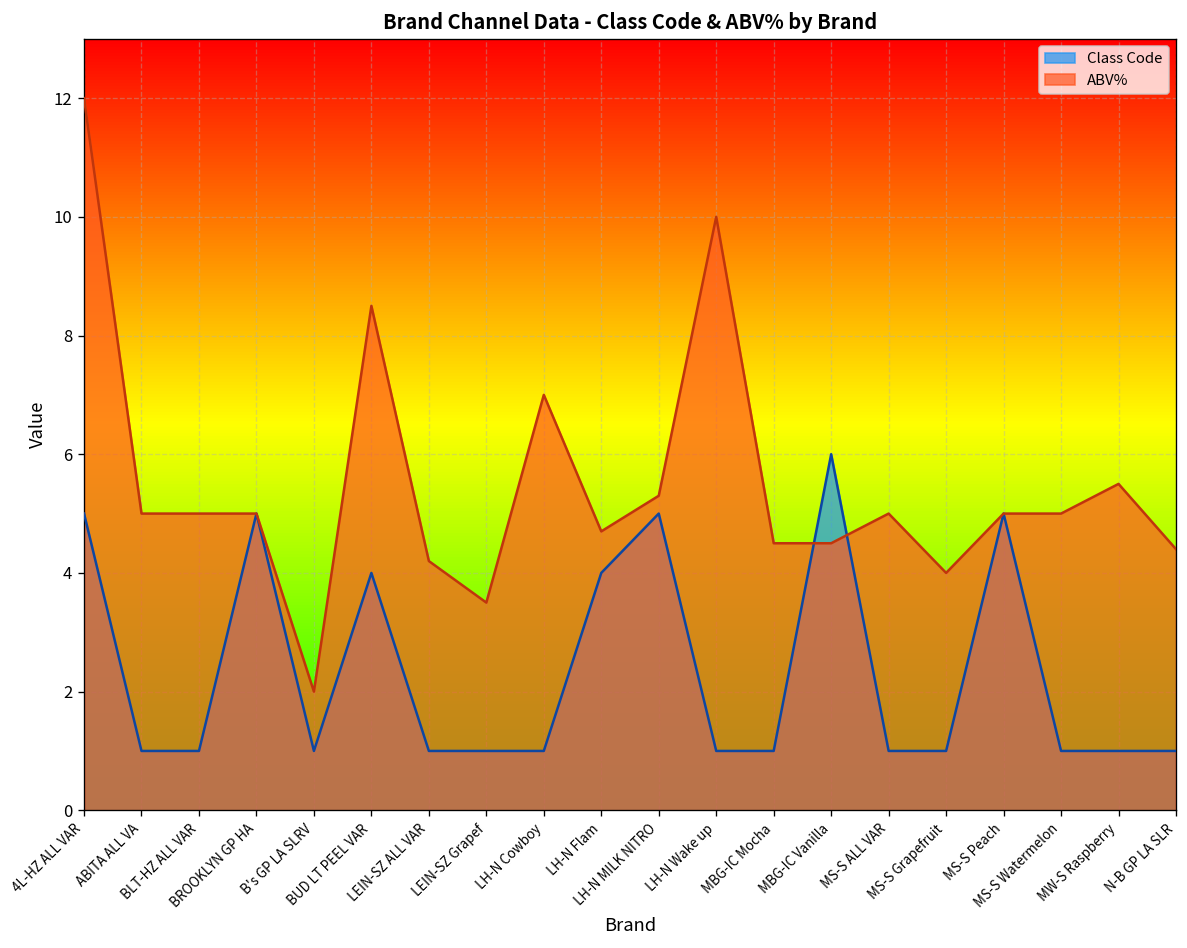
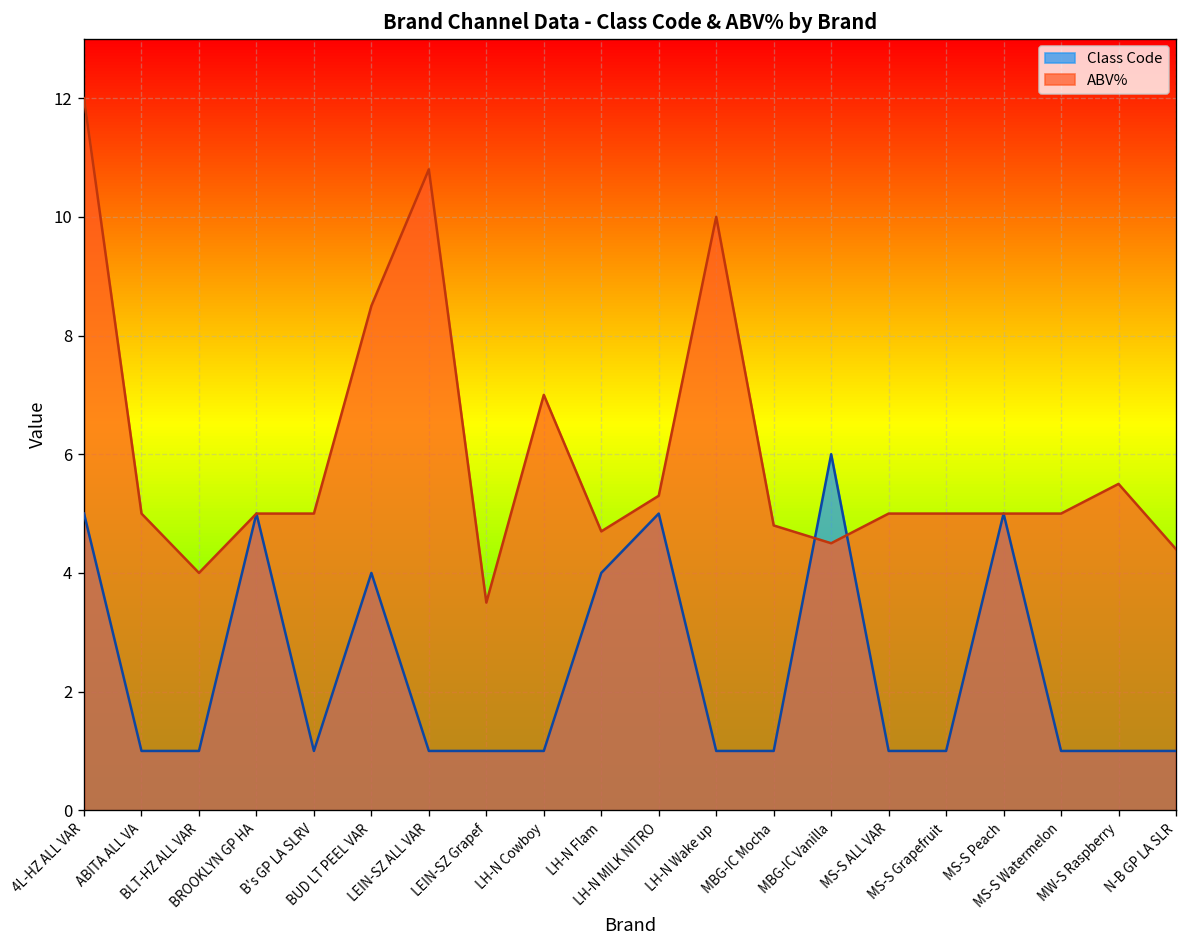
ABV%, BLT-HZ ALL VAR: 5 -> 4
ABV%, B's GP LA SLRV: 2 -> 5
ABV%, LEIN-SZ ALL VAR: 4.2 -> 10.8
ABV%, MBG-IC Mocha: 4.5 -> 4.8
ABV%, MS-S Grapefruit: 4 -> 5
